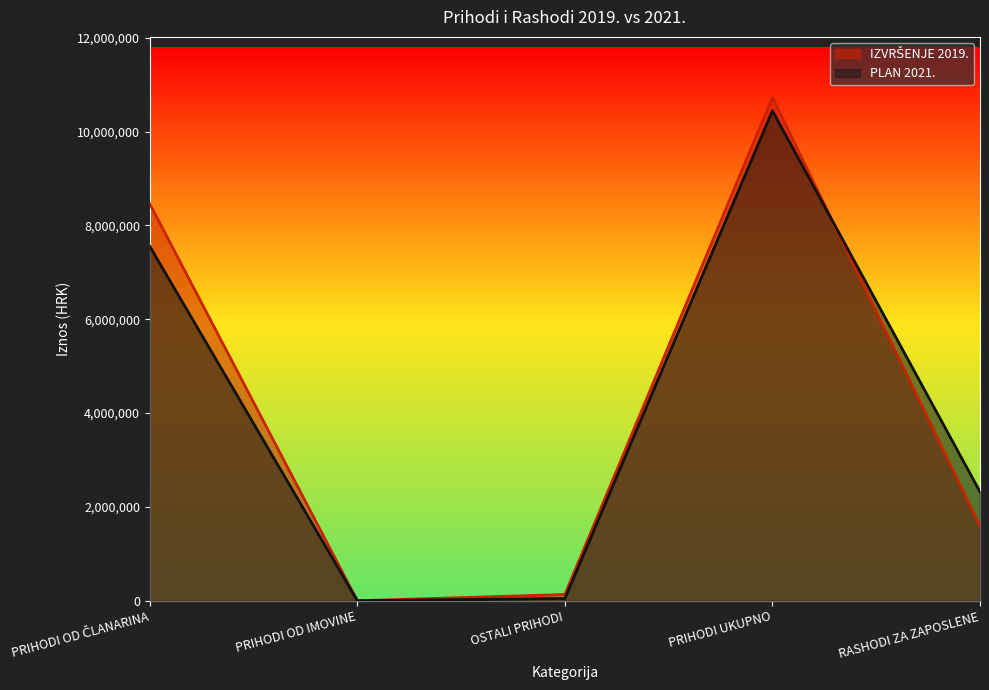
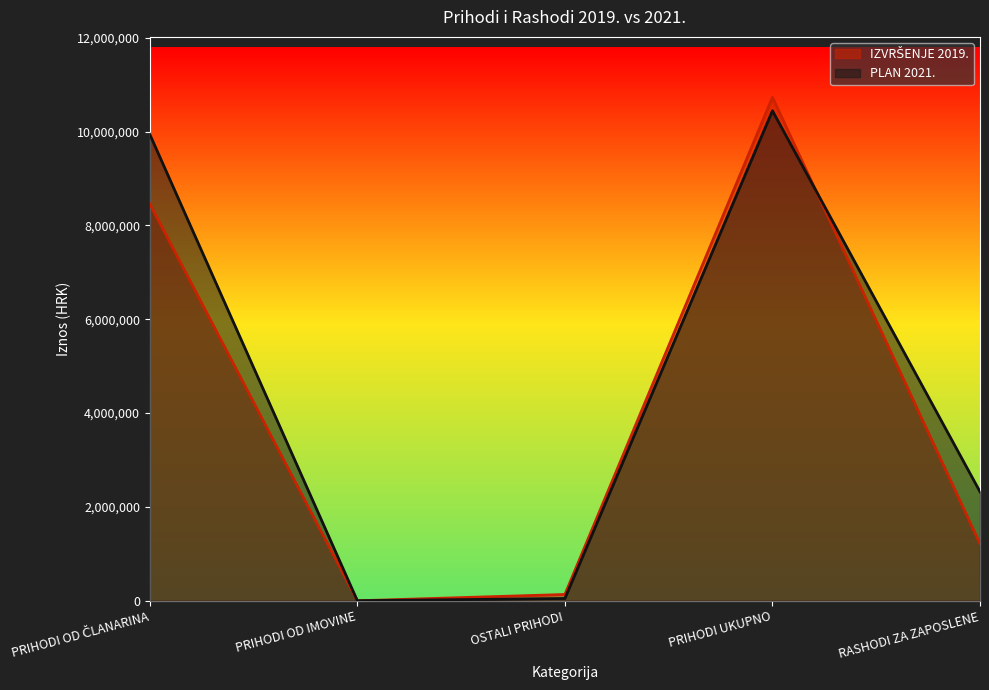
PLAN 2021., PRIHODI OD ČLANARINA: 7,600,000 -> 9,900,000
IZVRŠENJE 2019., RASHODI ZA ZAPOSLENE: 1,600,000 -> 1,200,000
